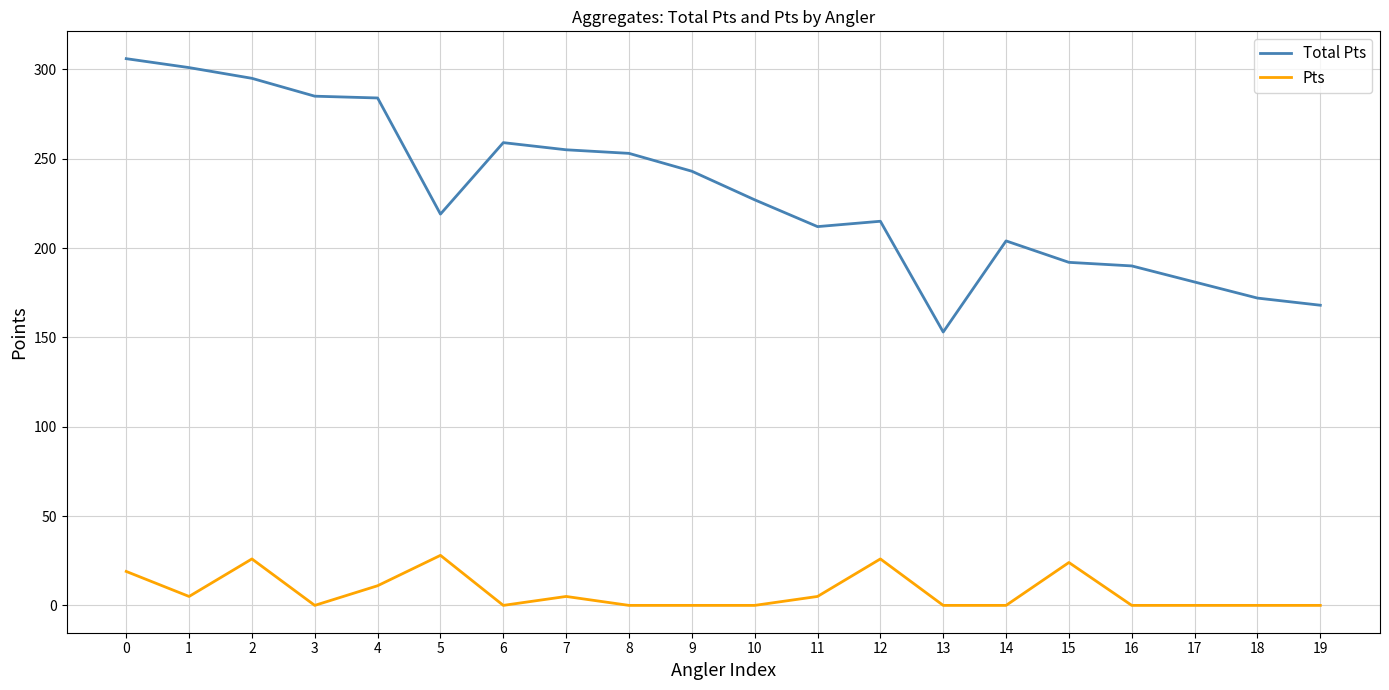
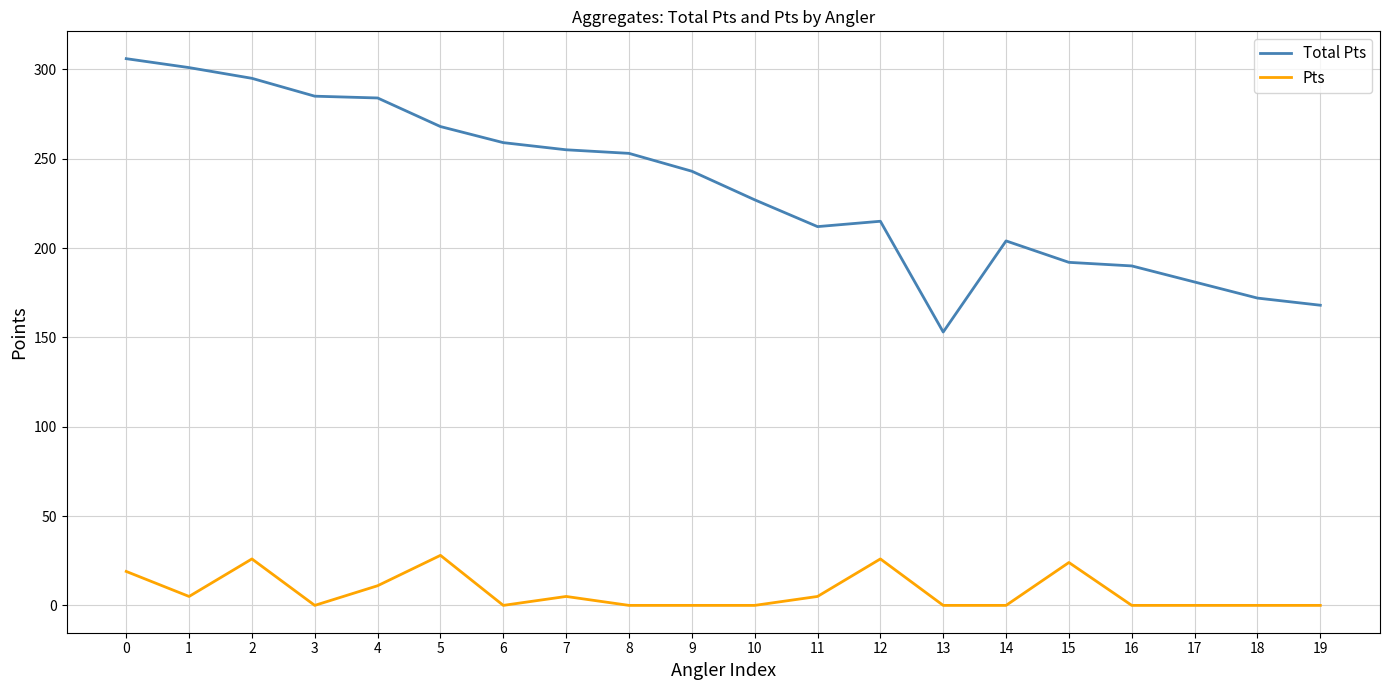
Total Pts, 5: 219 -> 268
